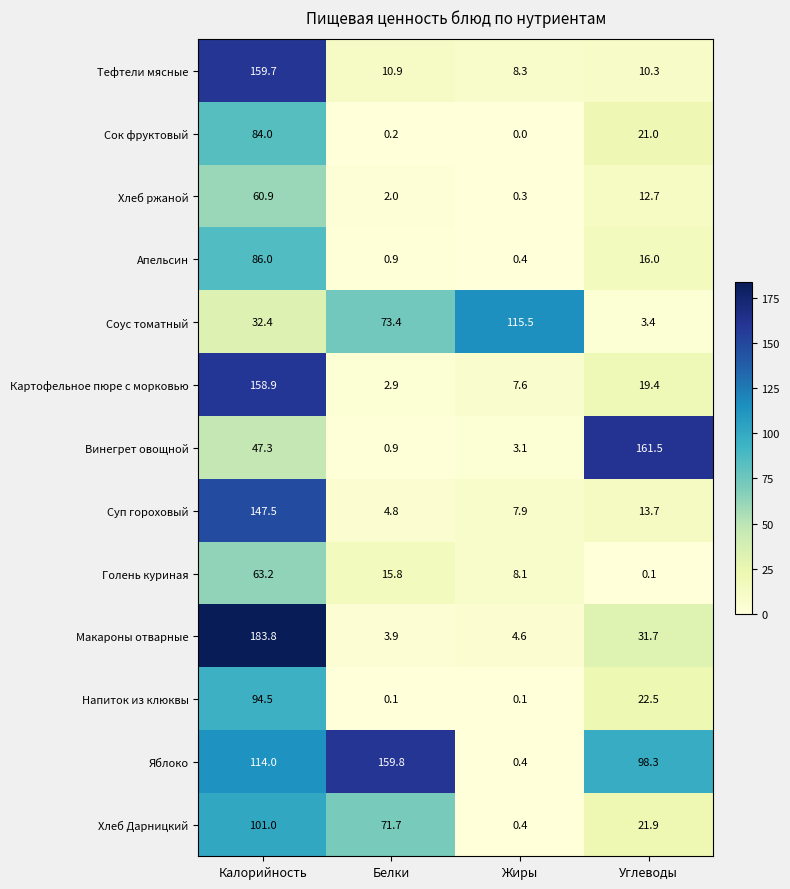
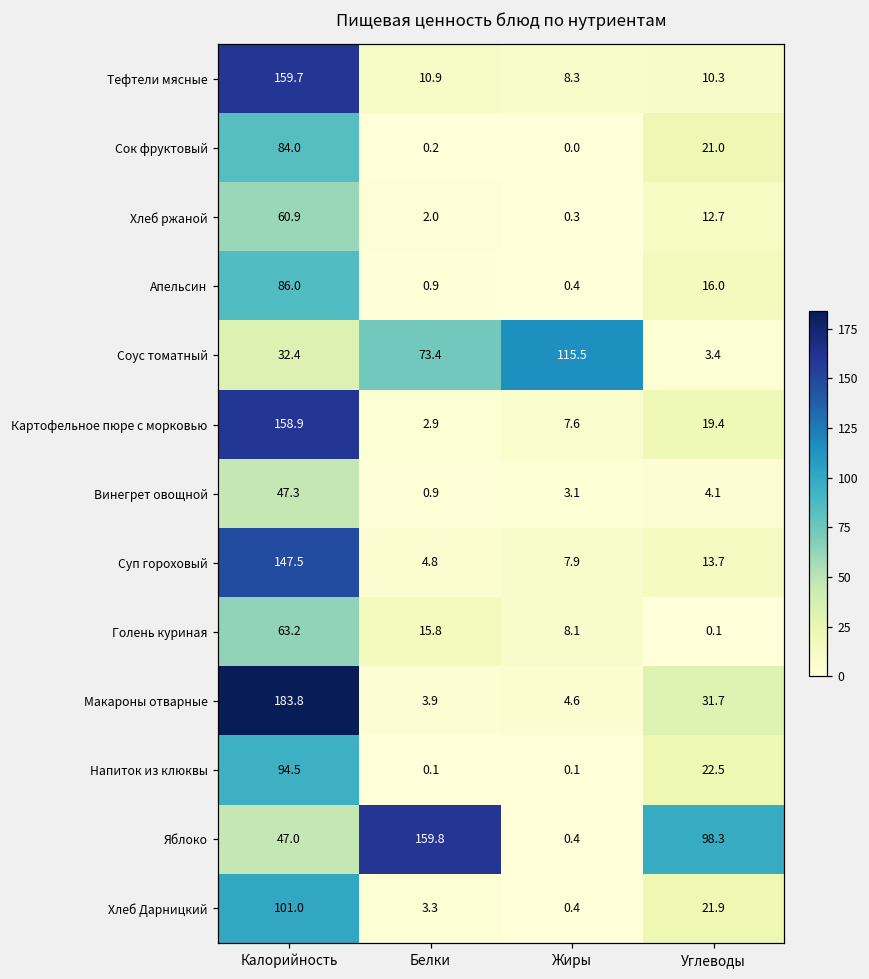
Винегрет овощной, Углеводы: 161.5 -> 4.1
Яблоко, Калорийность: 114.0 -> 47.0
Хлеб Дарницкий, Белки: 71.7 -> 3.3
